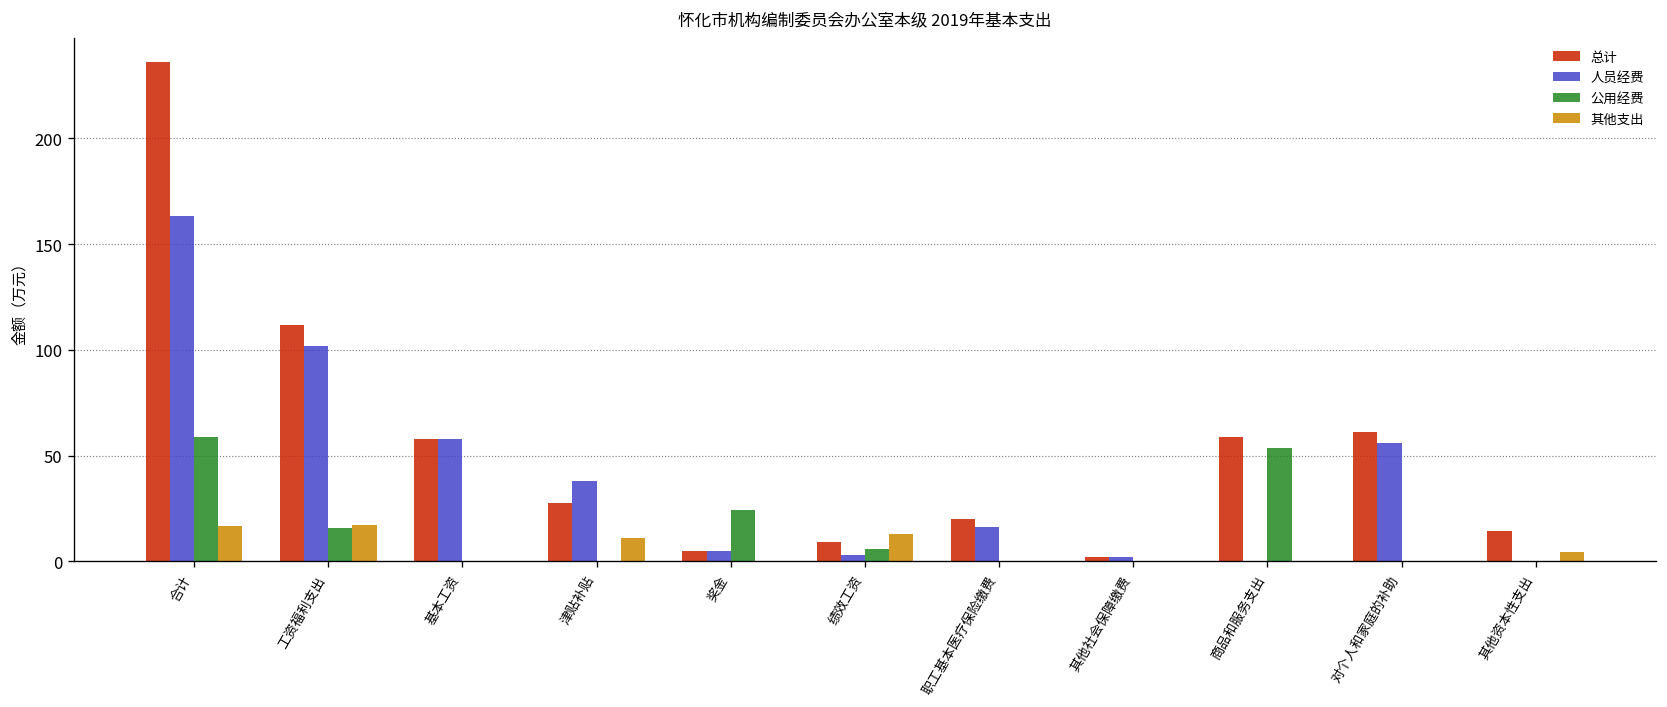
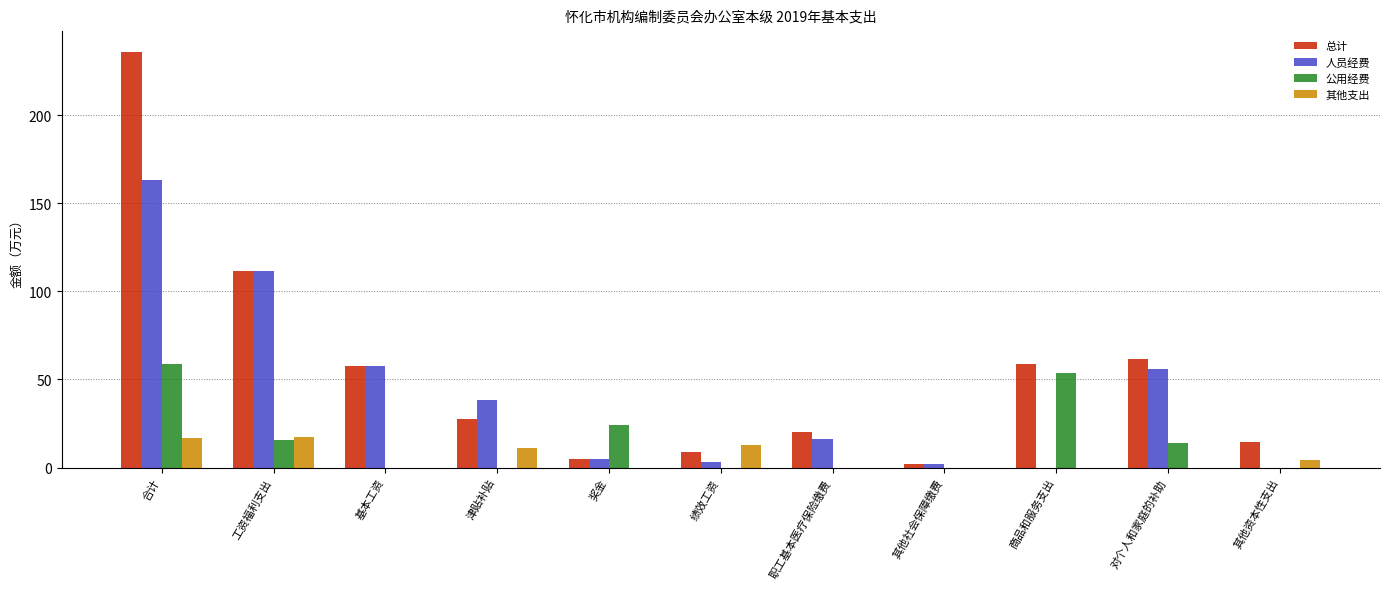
人员经费, 工资福利支出: 102 -> 112
公用经费, 绩效工资: 6 -> 0
公用经费, 对个人和家庭的补助: 0 -> 14
